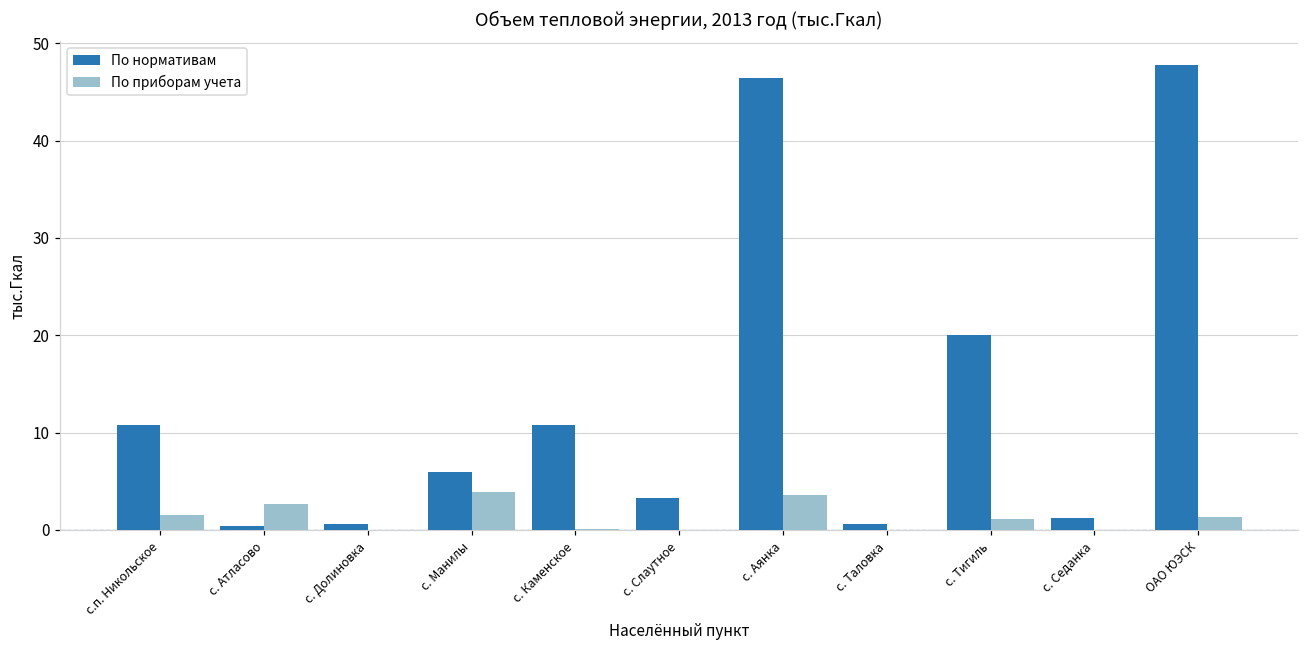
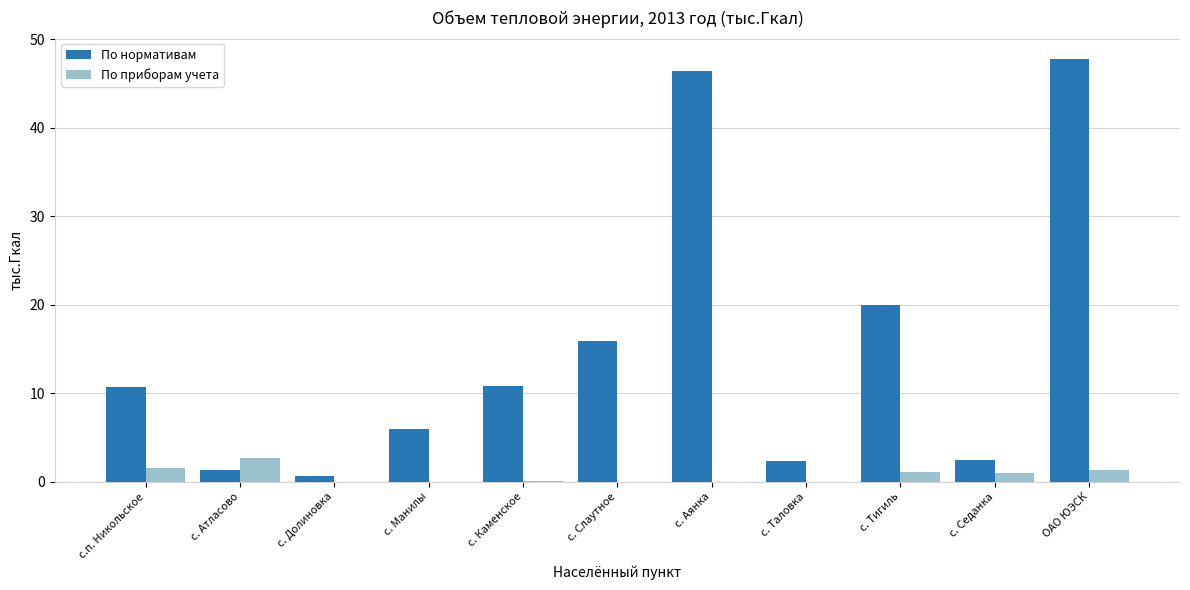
По нормативам, с. Атласово: 0 -> 1
По приборам учета, с. Манилы: 4 -> 0
По нормативам, с. Слаутное: 3 -> 16
По приборам учета, с. Аянка: 4 -> 0
По нормативам, с. Таловка: 1 -> 2
По нормативам, с. Седанка: 1 -> 2
По приборам учета, с. Седанка: 0 -> 1
